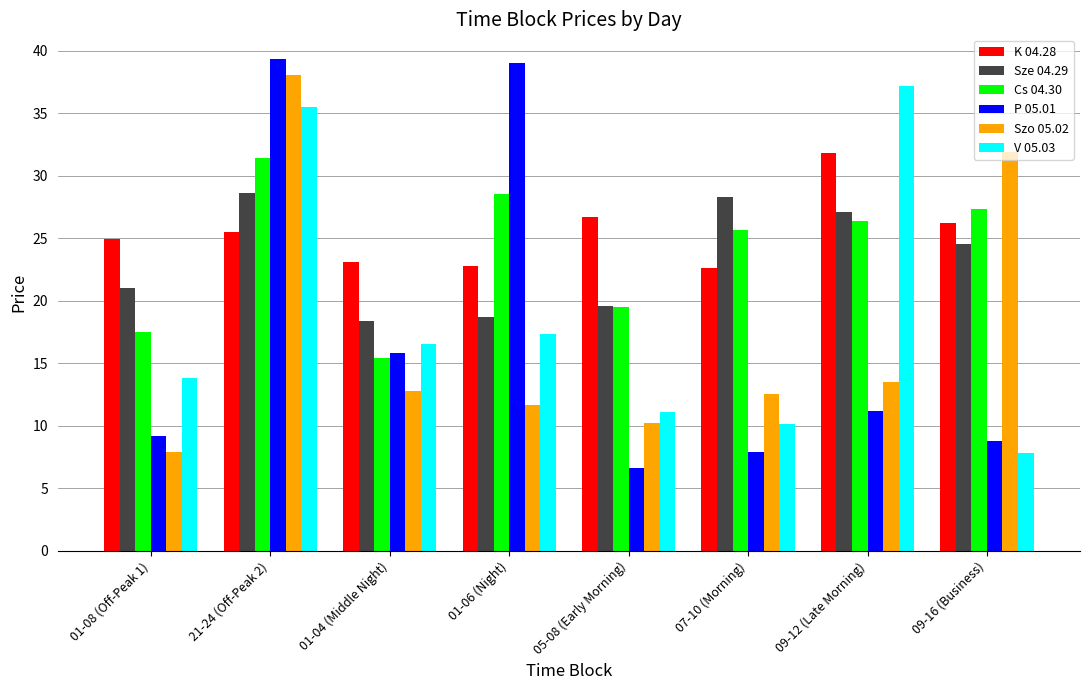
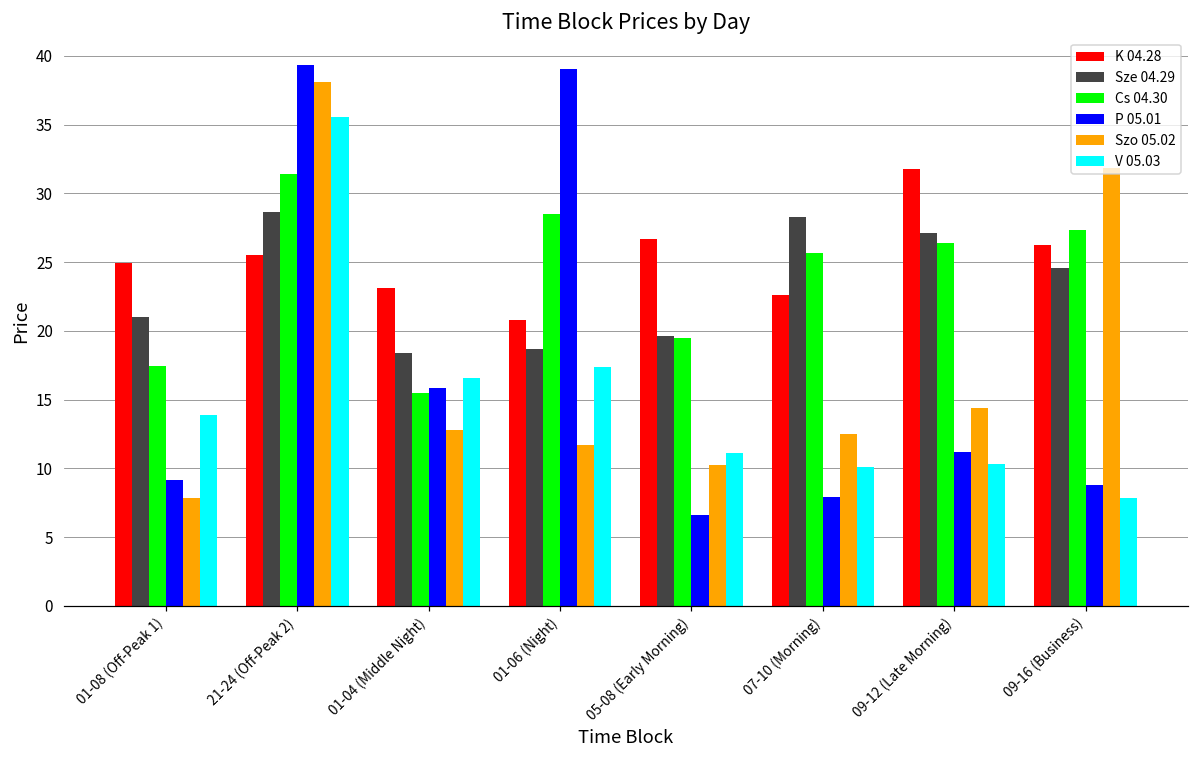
K 04.28, 01-06 (Night): 22.8 -> 20.8
Szo 05.02, 09-12 (Late Morning): 13.5 -> 14.4
V 05.03, 09-12 (Late Morning): 37.1 -> 10.3
